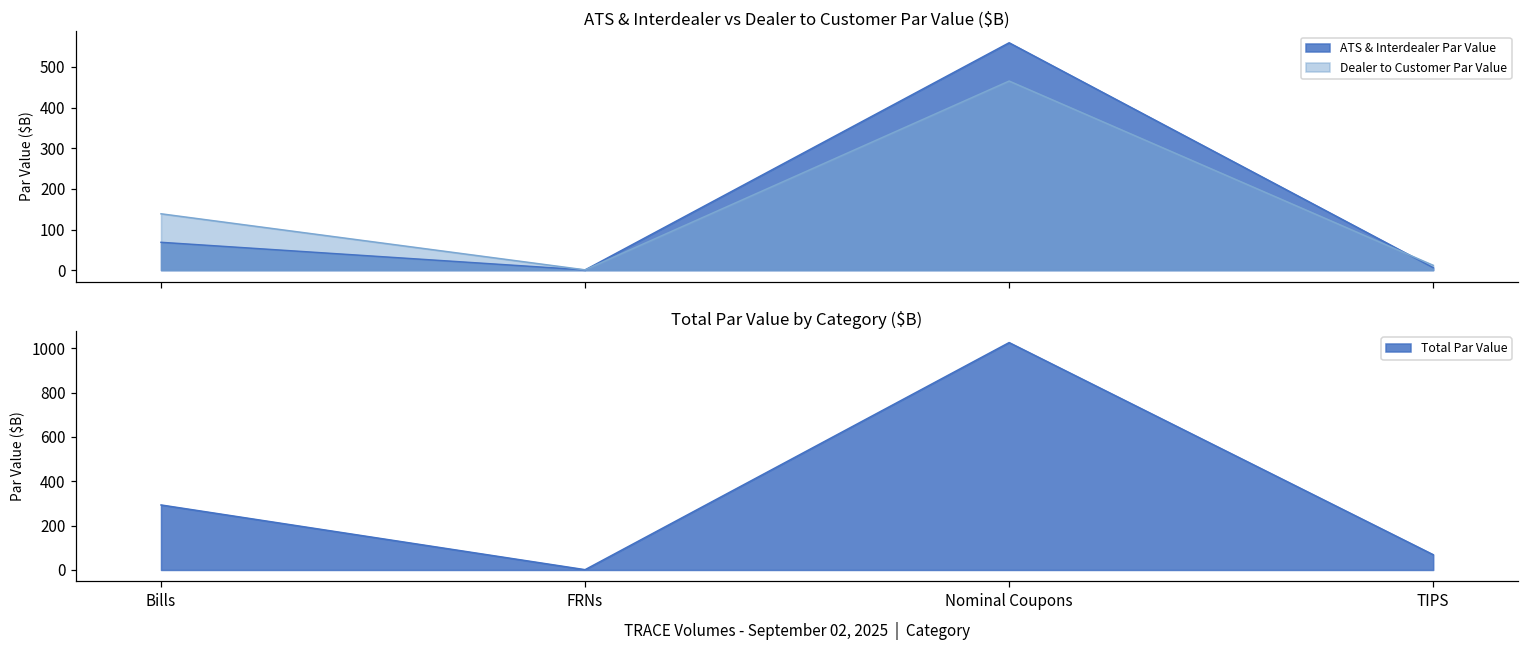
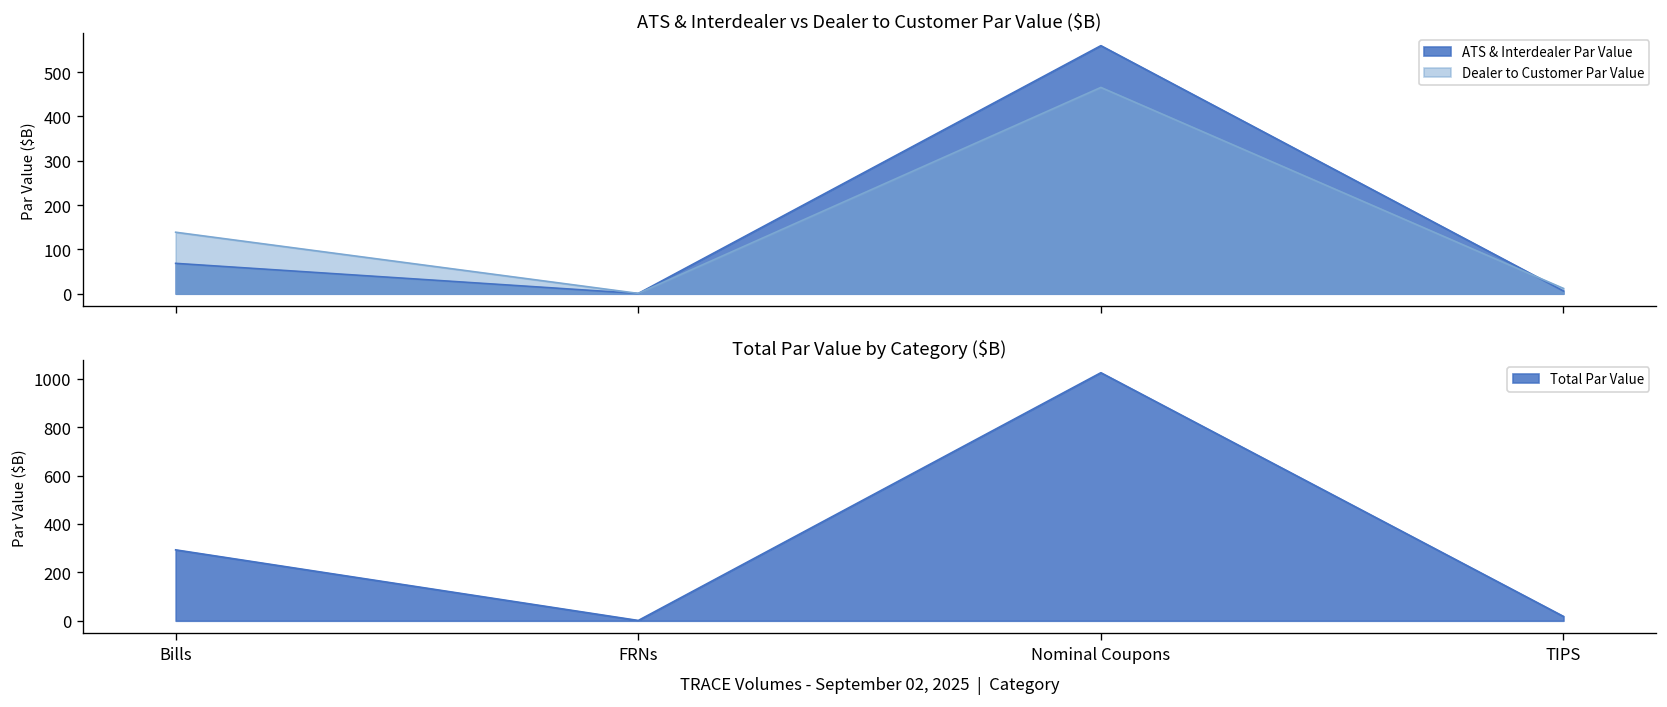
Total Par Value by Category ($B), TIPS: 70 -> 20
